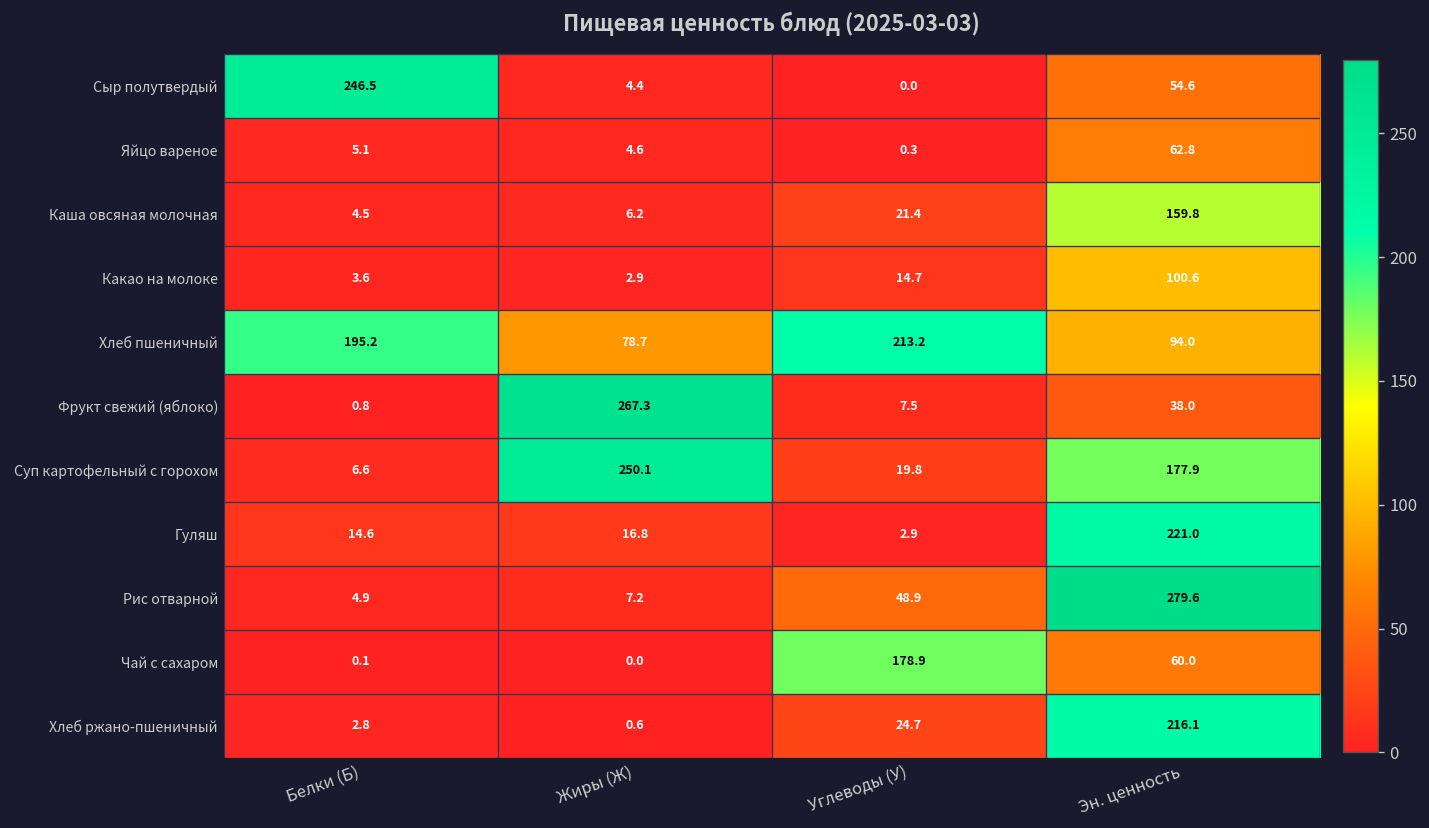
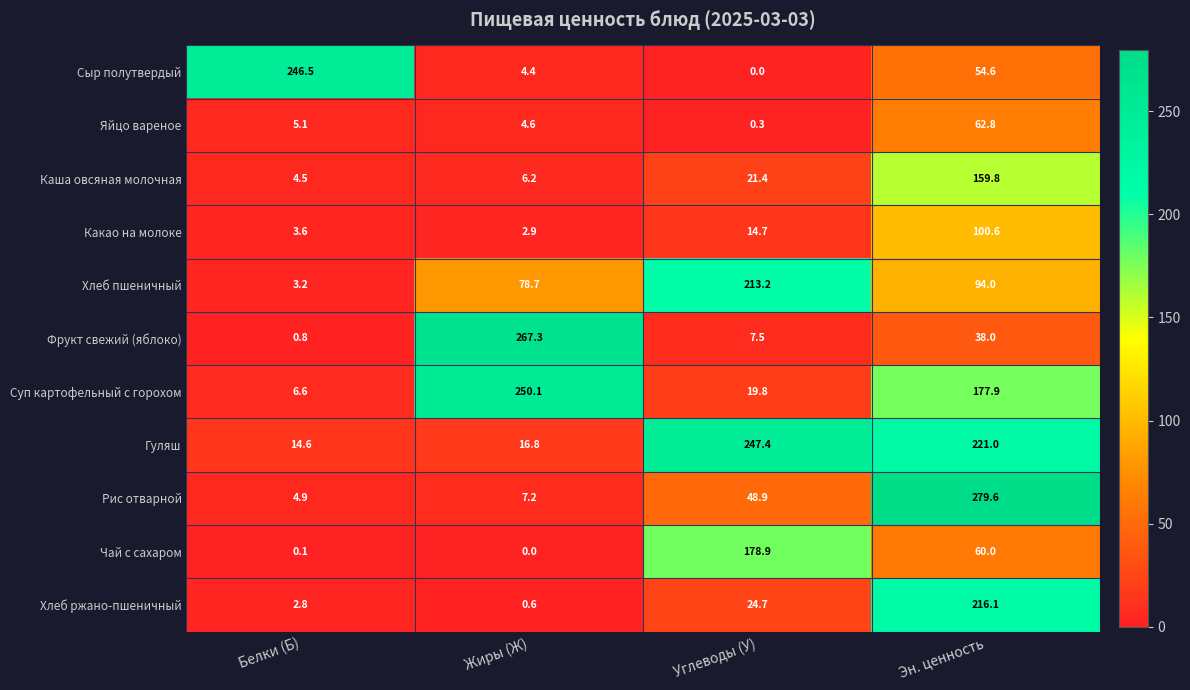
Хлеб пшеничный, Белки (Б): 195.2 -> 3.2
Гуляш, Углеводы (У): 2.9 -> 247.4
